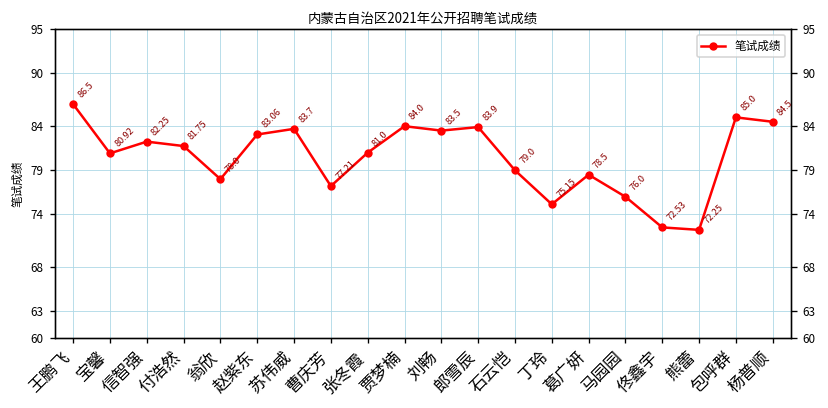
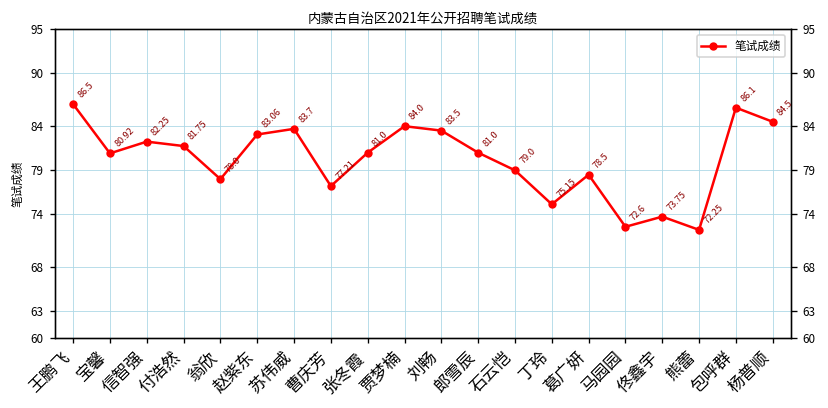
郎雪辰: 83.9 -> 81.0
马园园: 76.0 -> 72.6
佟鑫宇: 72.53 -> 73.75
包呼群: 85.0 -> 86.1
